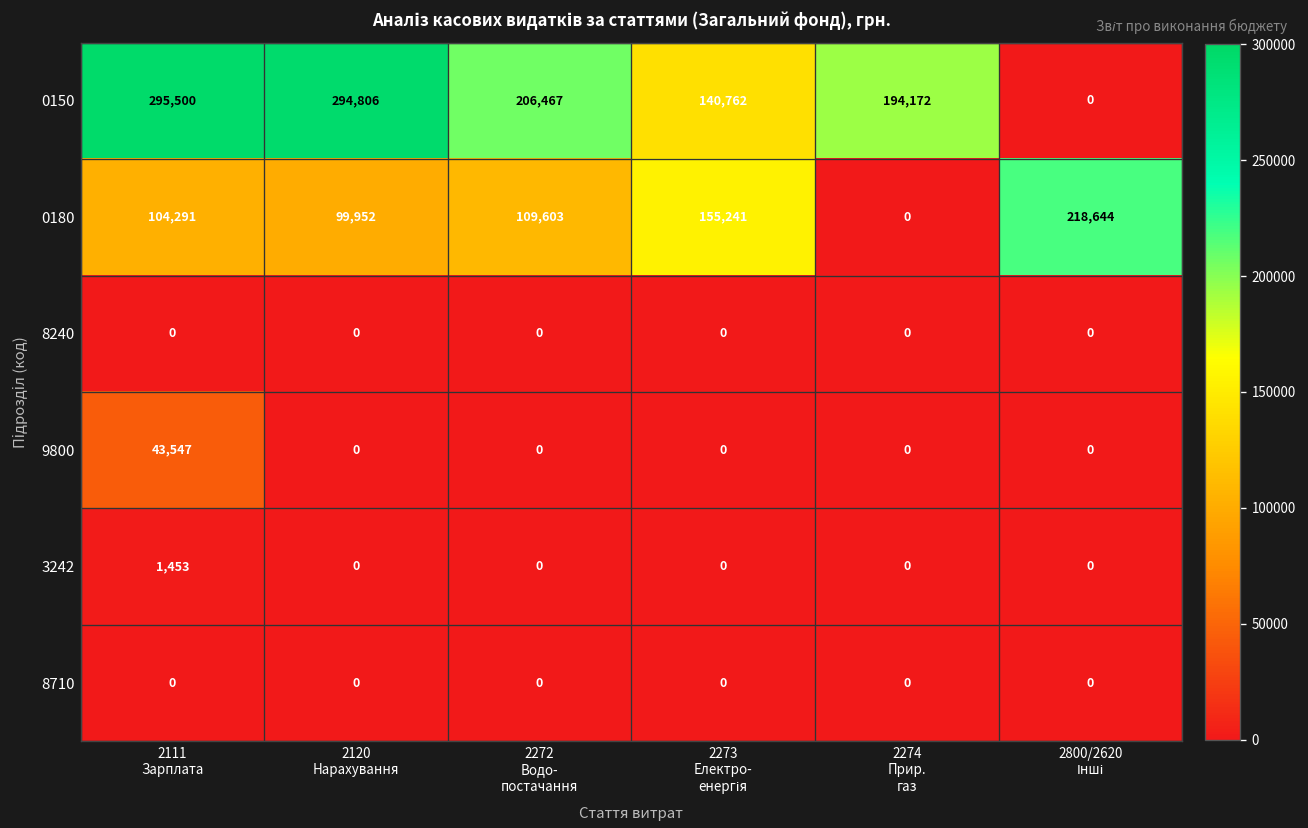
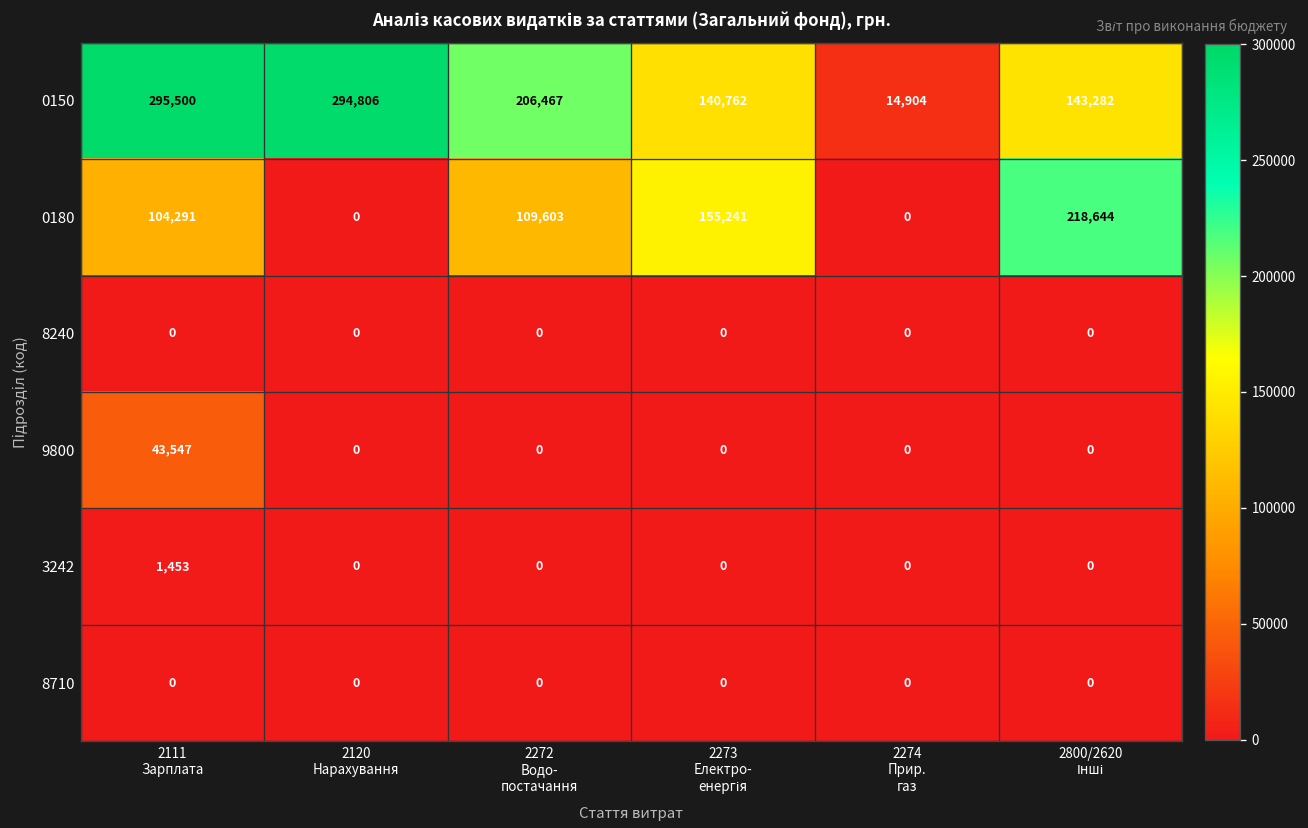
0150, 2274 Прир. газ: 194,172 -> 14,904
0150, 2800/2620 Інші: 0 -> 143,282
0180, 2120 Нарахування: 99,952 -> 0
